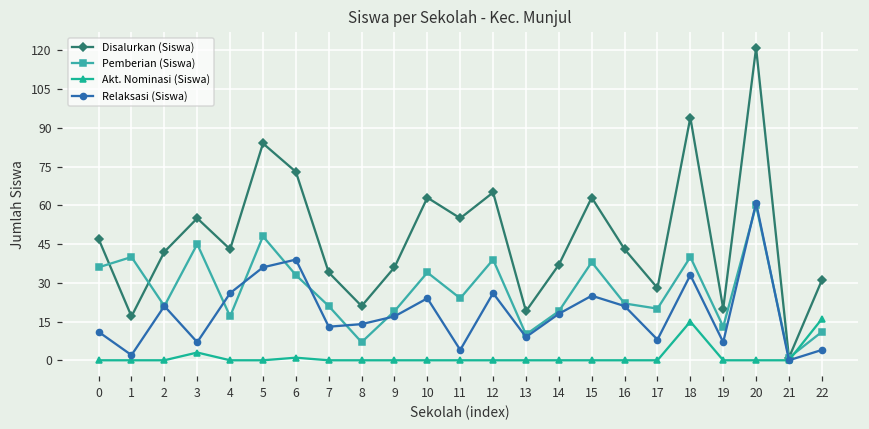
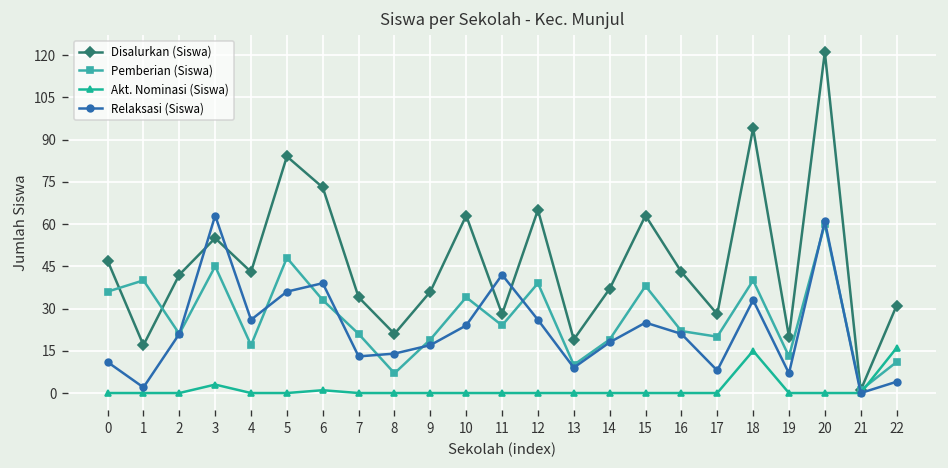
Relaksasi (Siswa), 3: 7 -> 63
Disalurkan (Siswa), 11: 55 -> 28
Relaksasi (Siswa), 11: 4 -> 42
